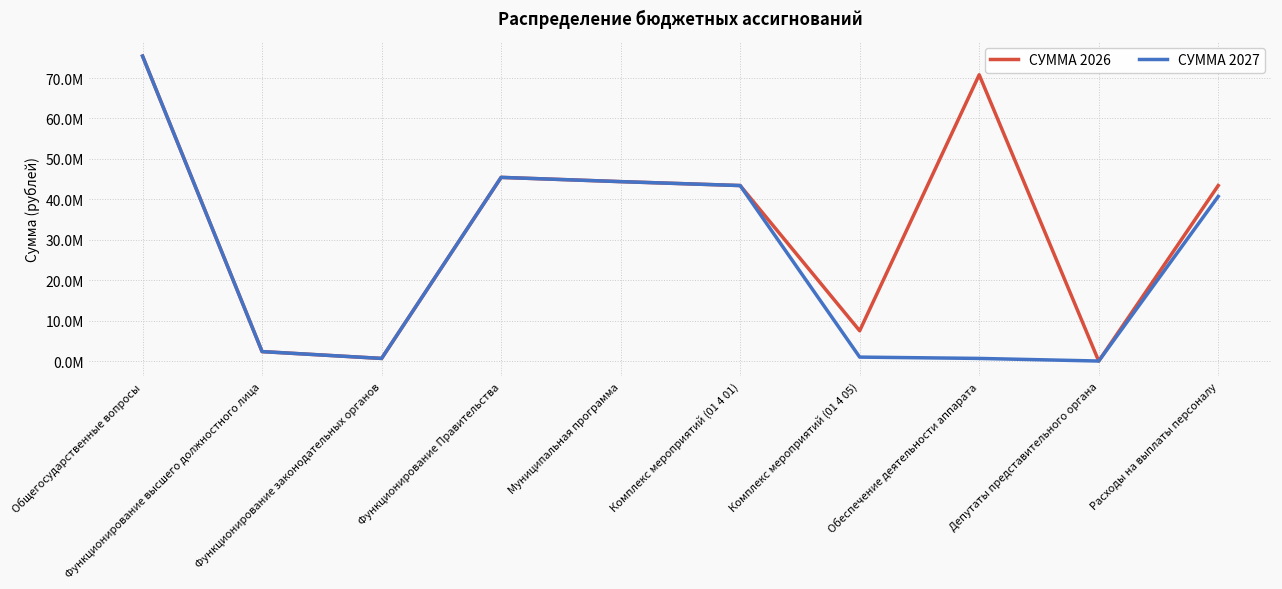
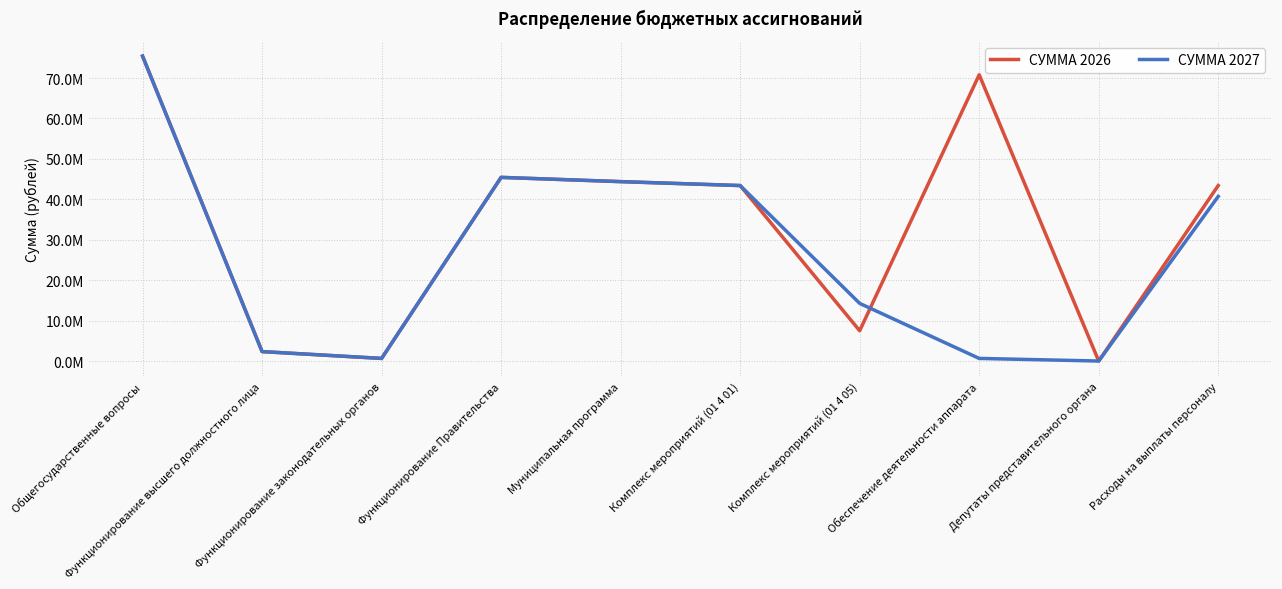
СУММА 2027, Комплекс мероприятий (01 4 05): 1000000 -> 14000000
